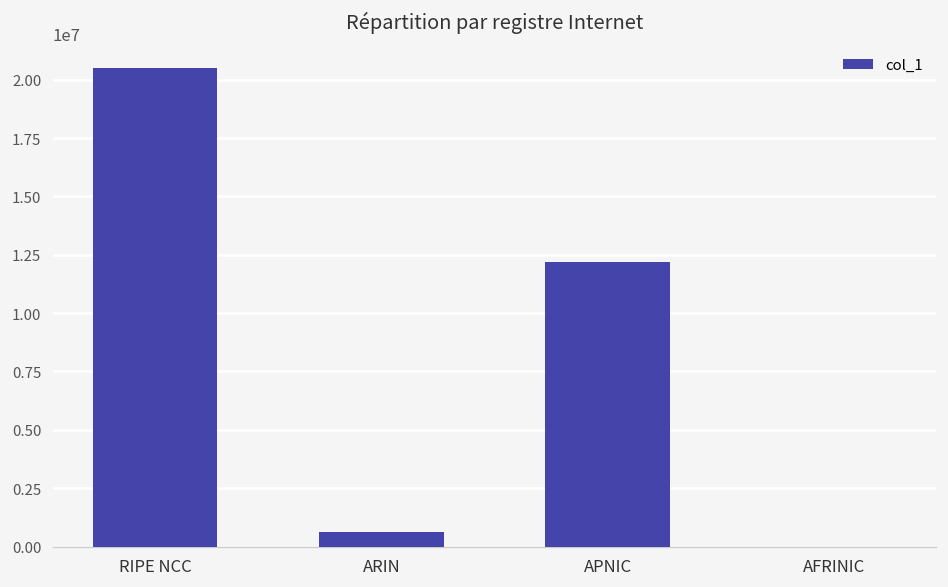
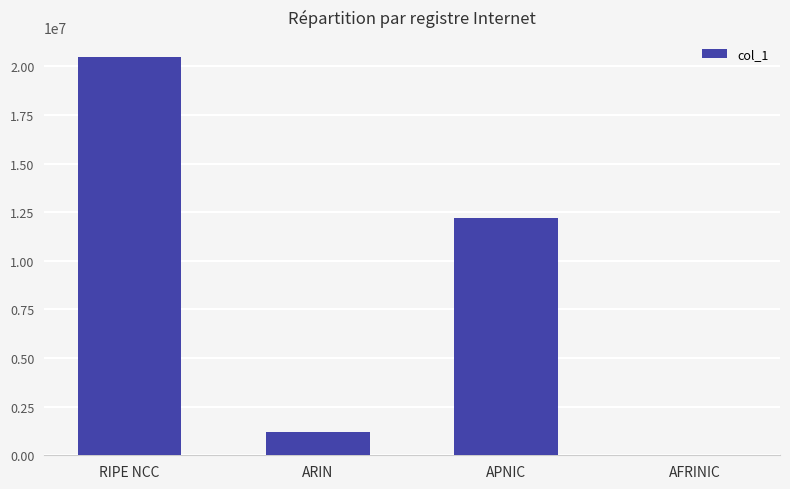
ARIN: 600000 -> 1200000
